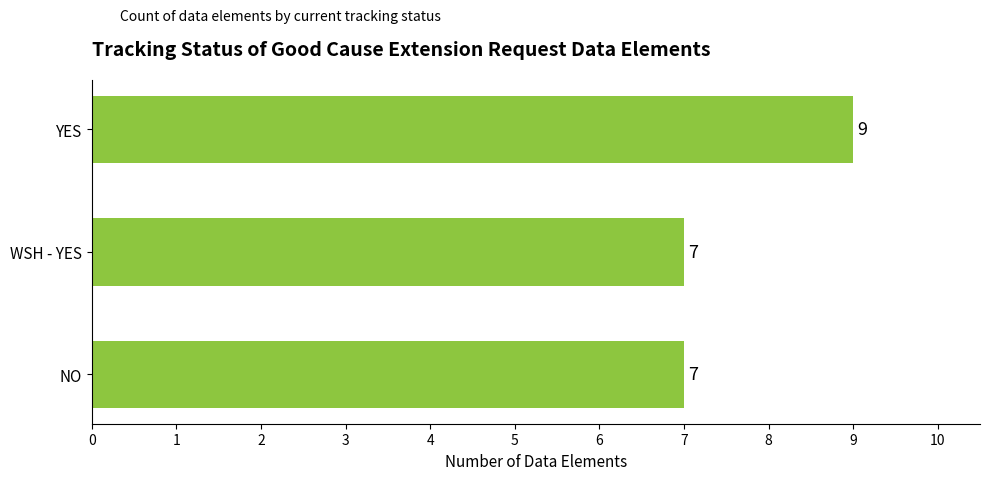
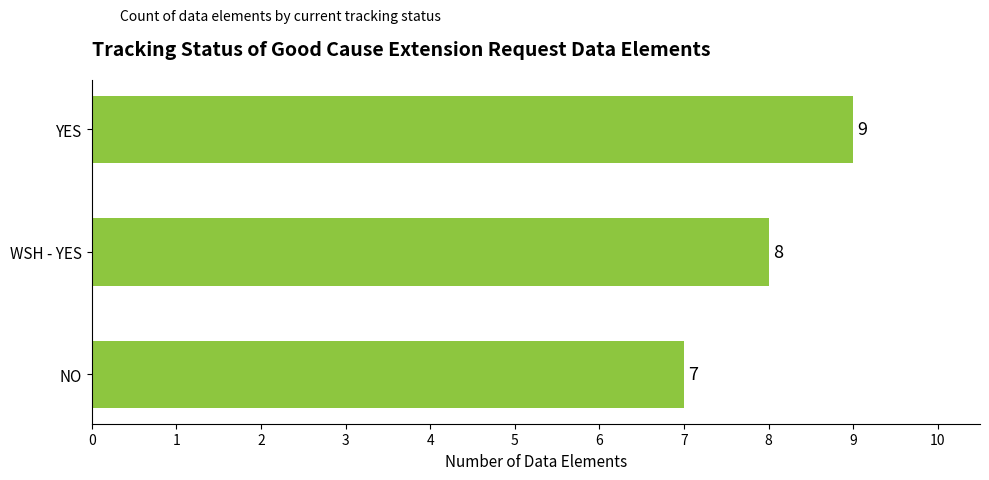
WSH - YES: 7 -> 8
